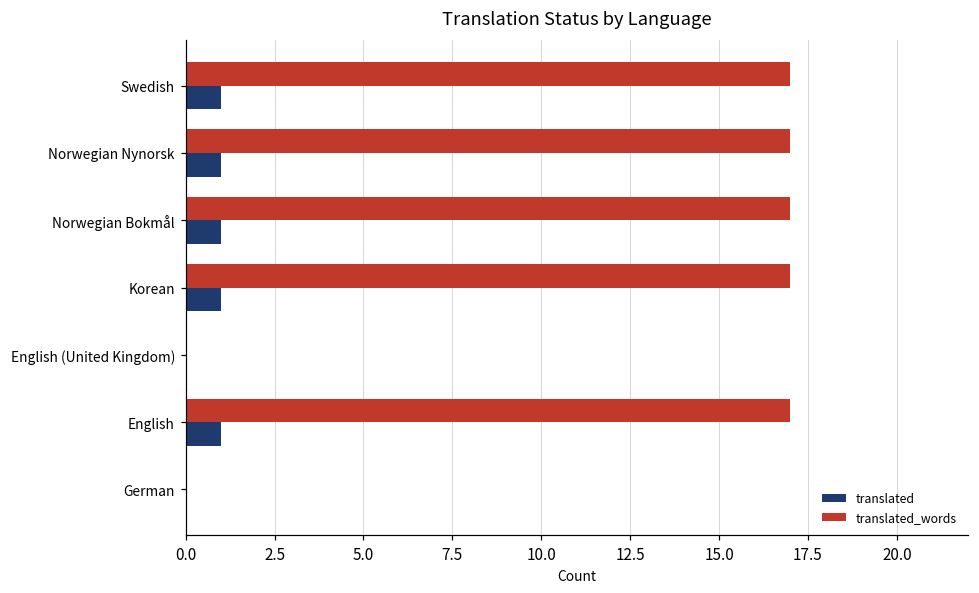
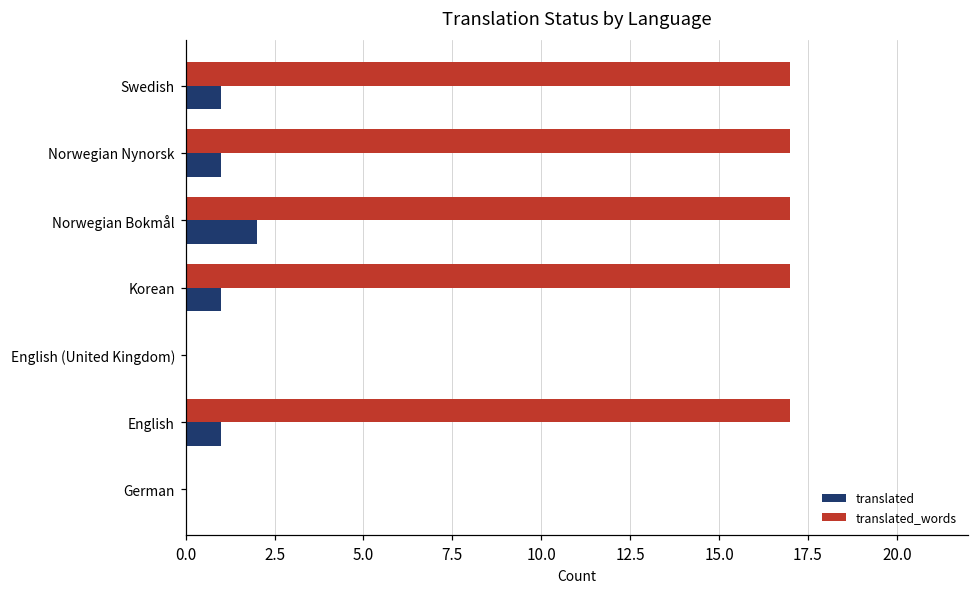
translated, Norwegian Bokmål: 1 -> 2
